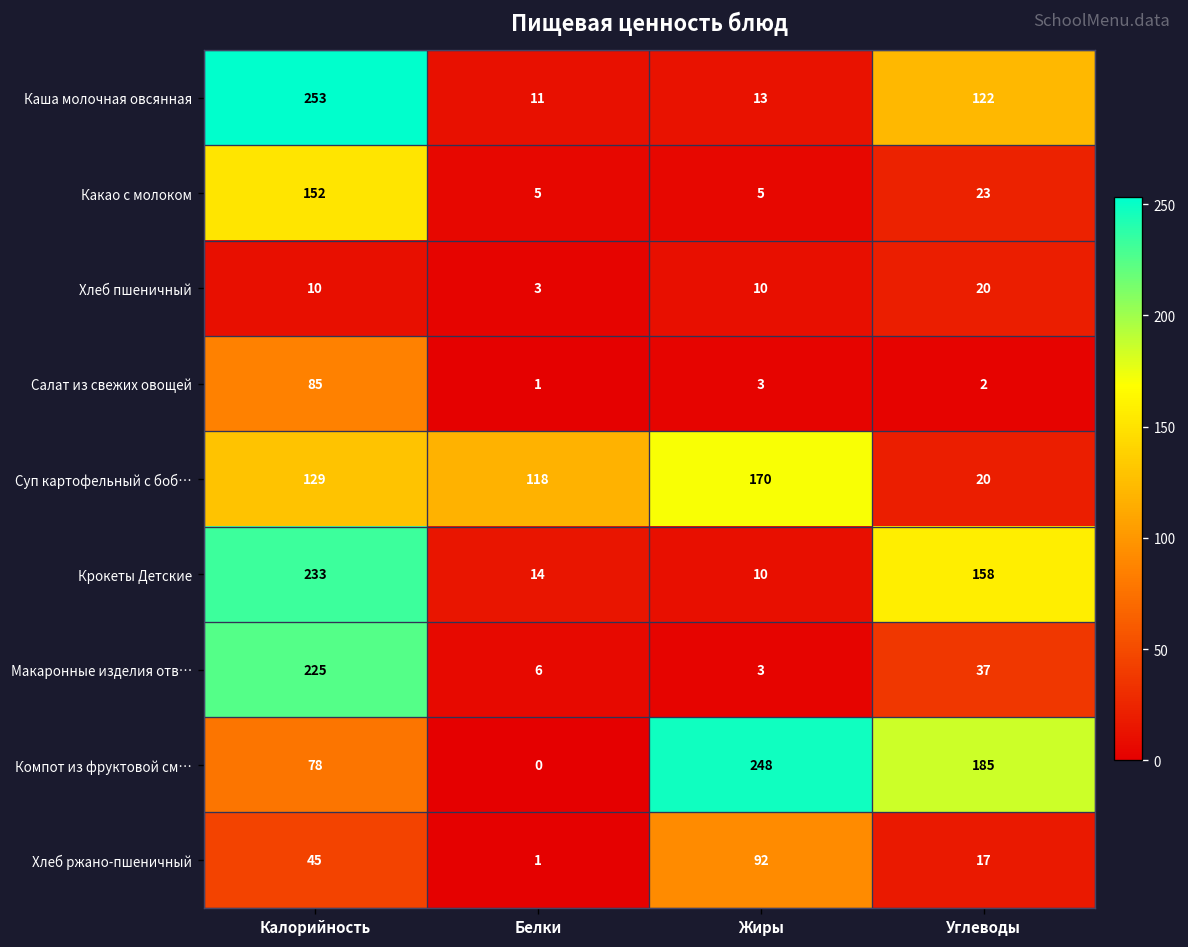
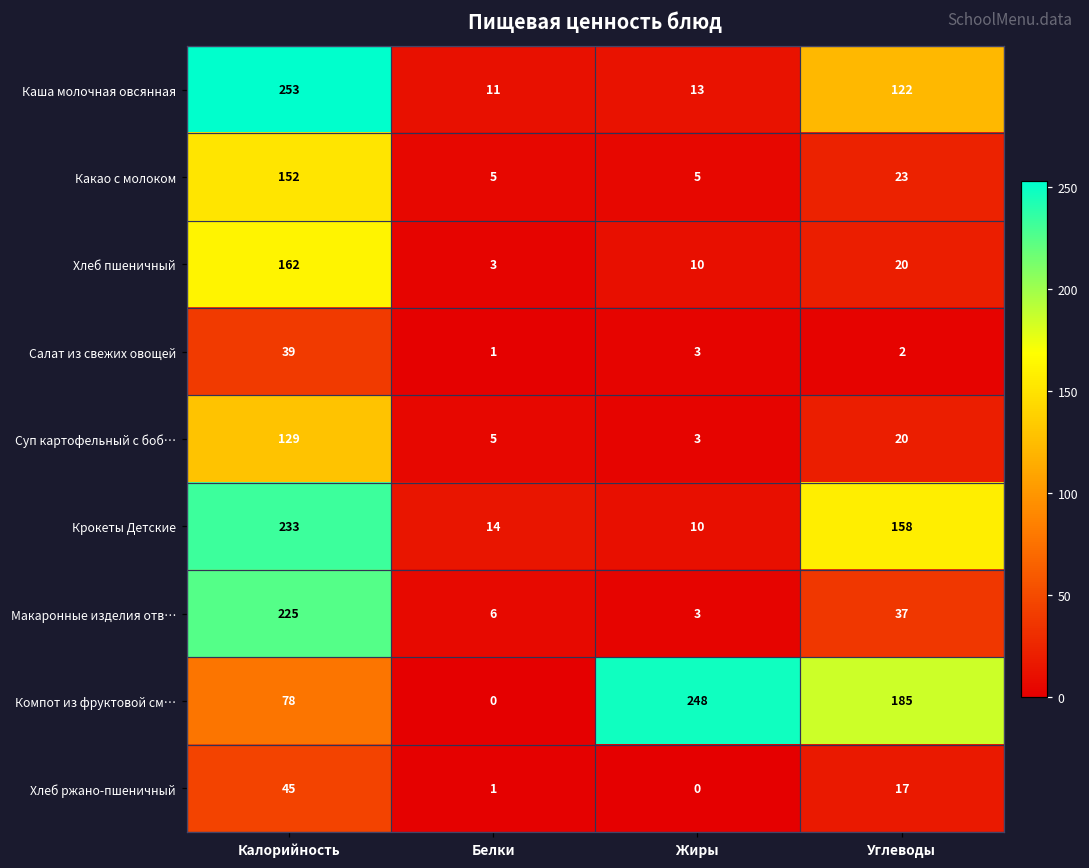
Хлеб пшеничный, Калорийность: 10 -> 162
Салат из свежих овощей, Калорийность: 85 -> 39
Суп картофельный с боб…, Белки: 118 -> 5
Суп картофельный с боб…, Жиры: 170 -> 3
Хлеб ржано-пшеничный, Жиры: 92 -> 0
